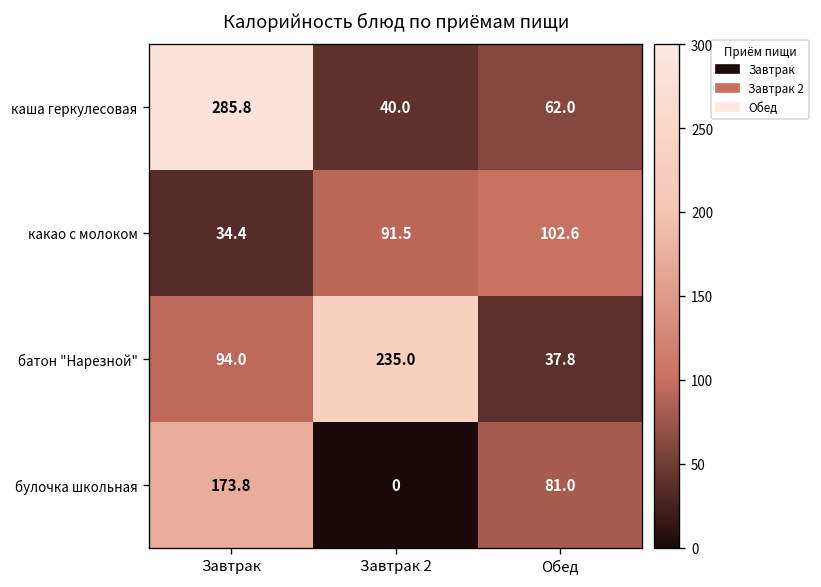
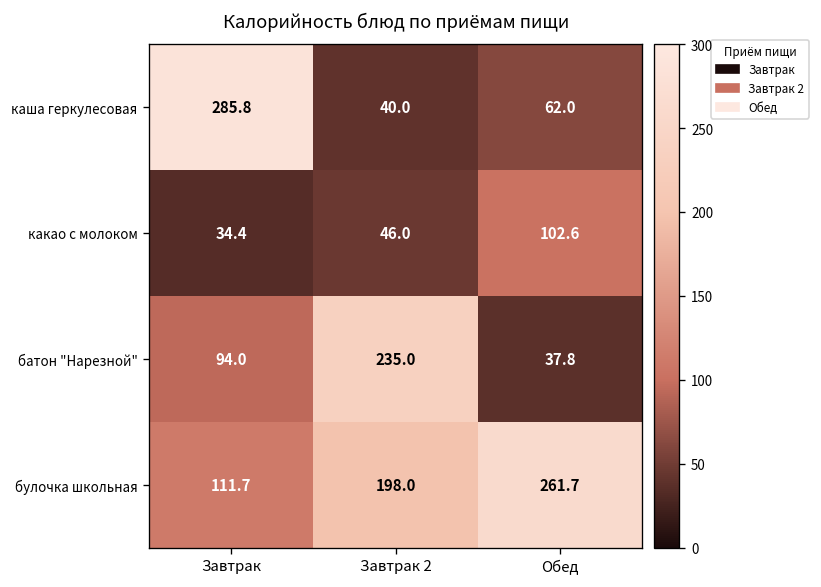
какао с молоком, Завтрак 2: 91.5 -> 46.0
булочка школьная, Завтрак: 173.8 -> 111.7
булочка школьная, Завтрак 2: 0 -> 198.0
булочка школьная, Обед: 81.0 -> 261.7
